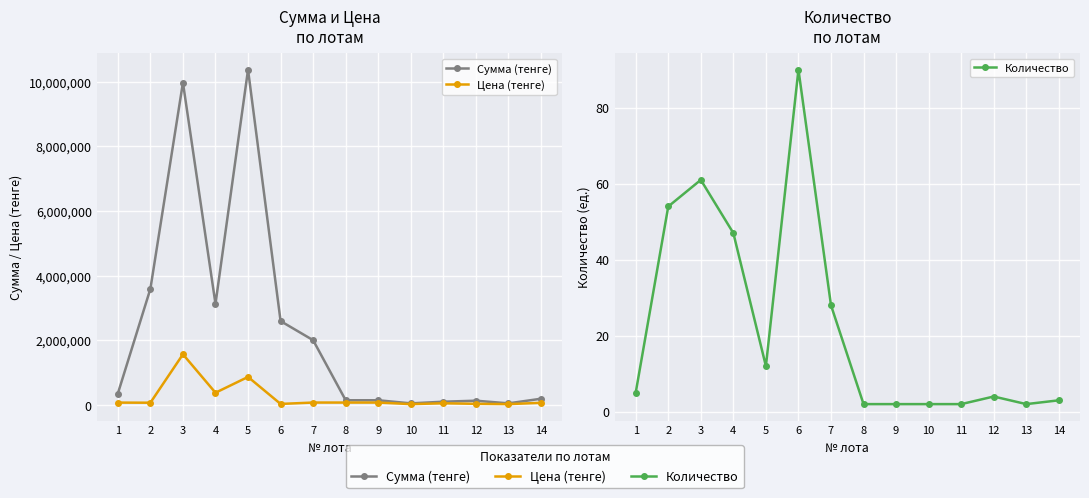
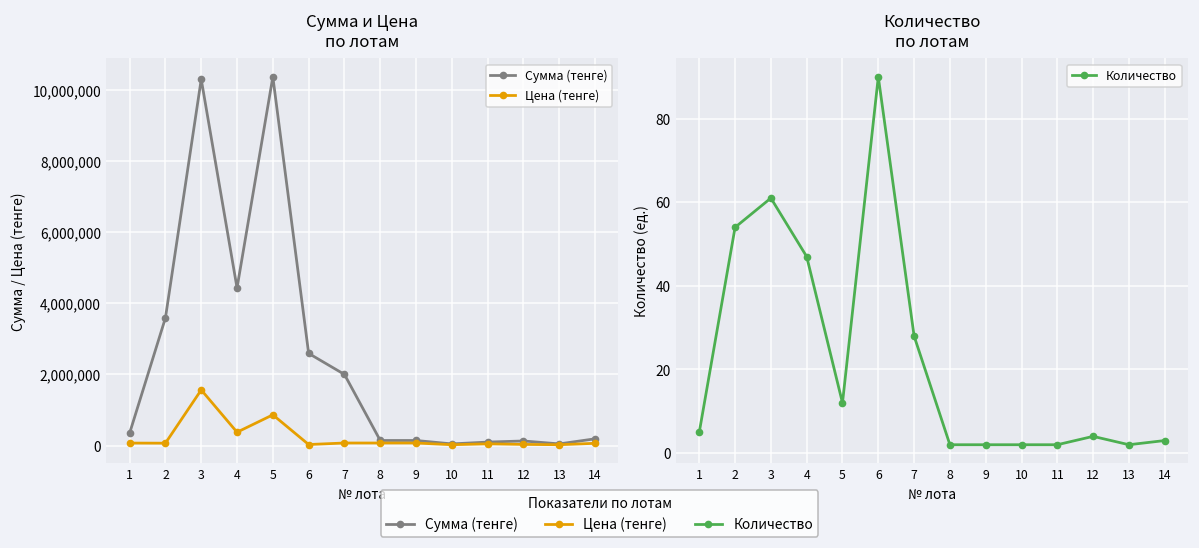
Сумма и Цена по лотам, Сумма (тенге), 3: 10,000,000 -> 10,300,000
Сумма и Цена по лотам, Сумма (тенге), 4: 3,100,000 -> 4,400,000
